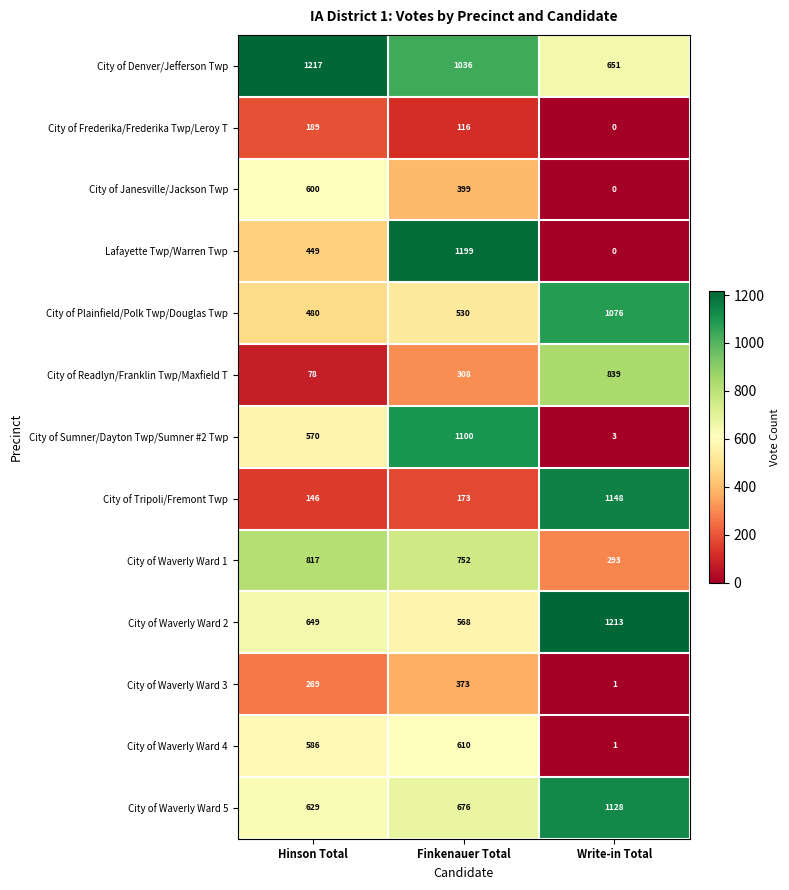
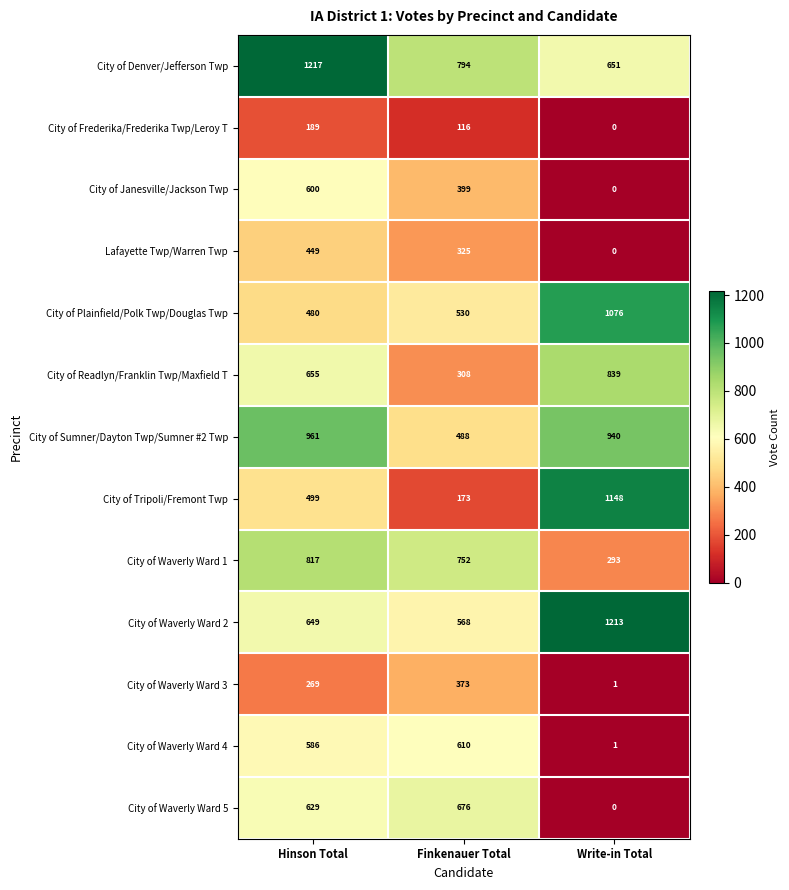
City of Denver/Jefferson Twp, Finkenauer Total: 1036 -> 794
Lafayette Twp/Warren Twp, Finkenauer Total: 1199 -> 325
City of Readlyn/Franklin Twp/Maxfield T, Hinson Total: 78 -> 655
City of Sumner/Dayton Twp/Sumner #2 Twp, Hinson Total: 570 -> 961
City of Sumner/Dayton Twp/Sumner #2 Twp, Finkenauer Total: 1100 -> 488
City of Sumner/Dayton Twp/Sumner #2 Twp, Write-in Total: 3 -> 940
City of Tripoli/Fremont Twp, Hinson Total: 146 -> 499
City of Waverly Ward 5, Write-in Total: 1128 -> 0
